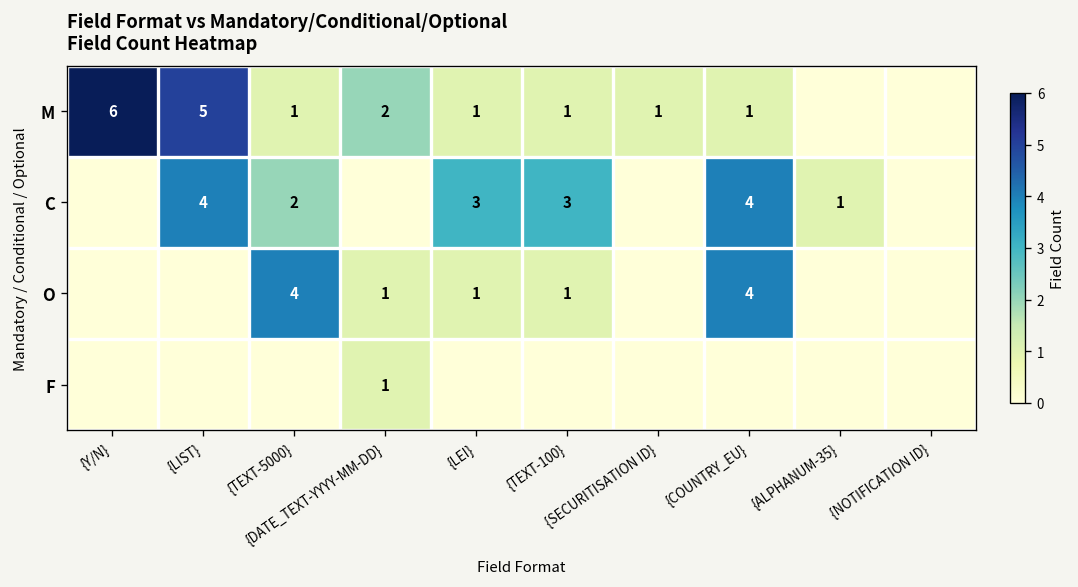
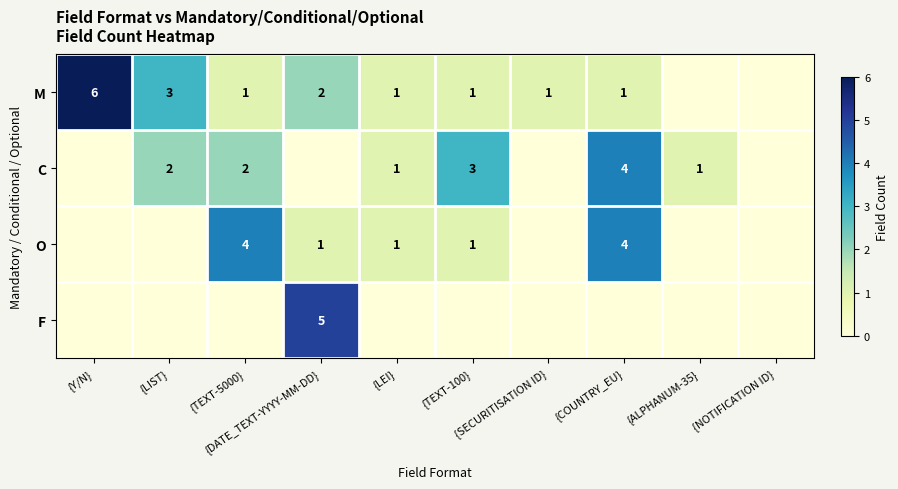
M, {LIST}: 5 -> 3
C, {LIST}: 4 -> 2
C, {LEI}: 3 -> 1
F, {DATE_TEXT-YYYY-MM-DD}: 1 -> 5
